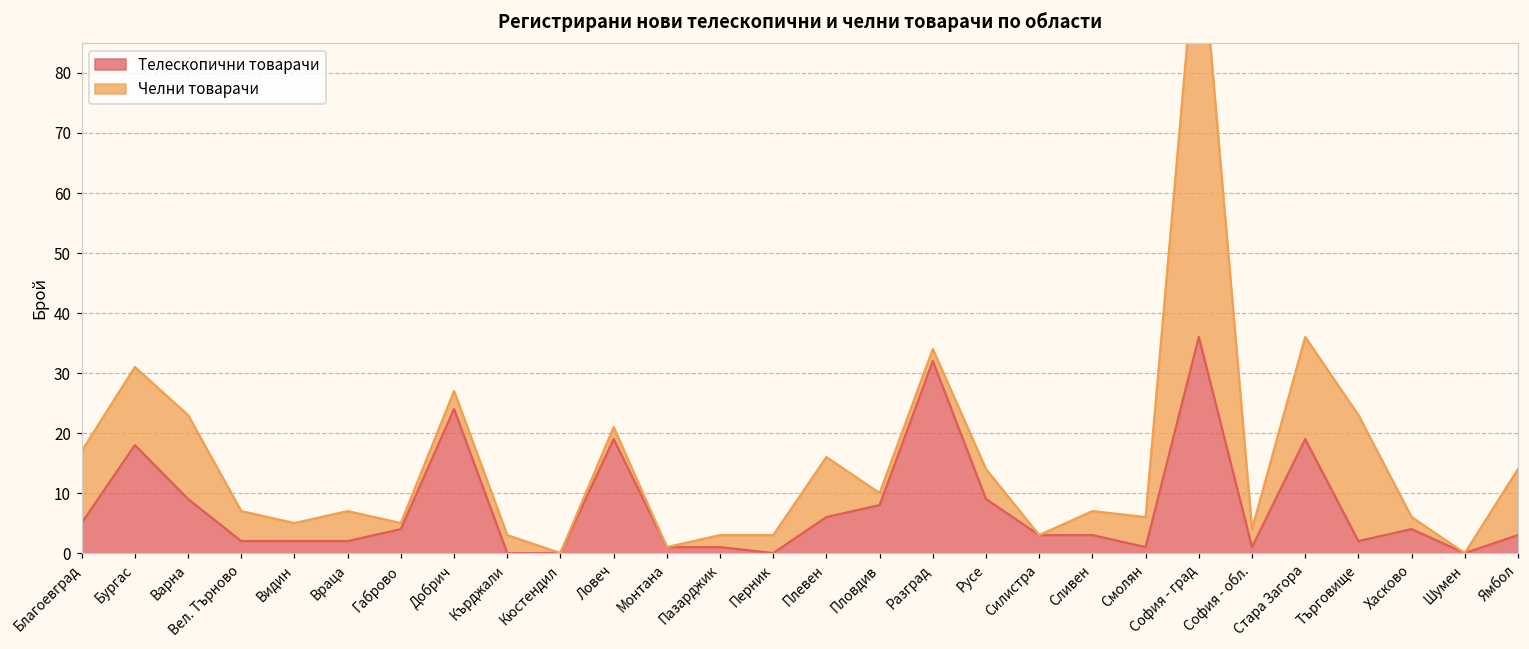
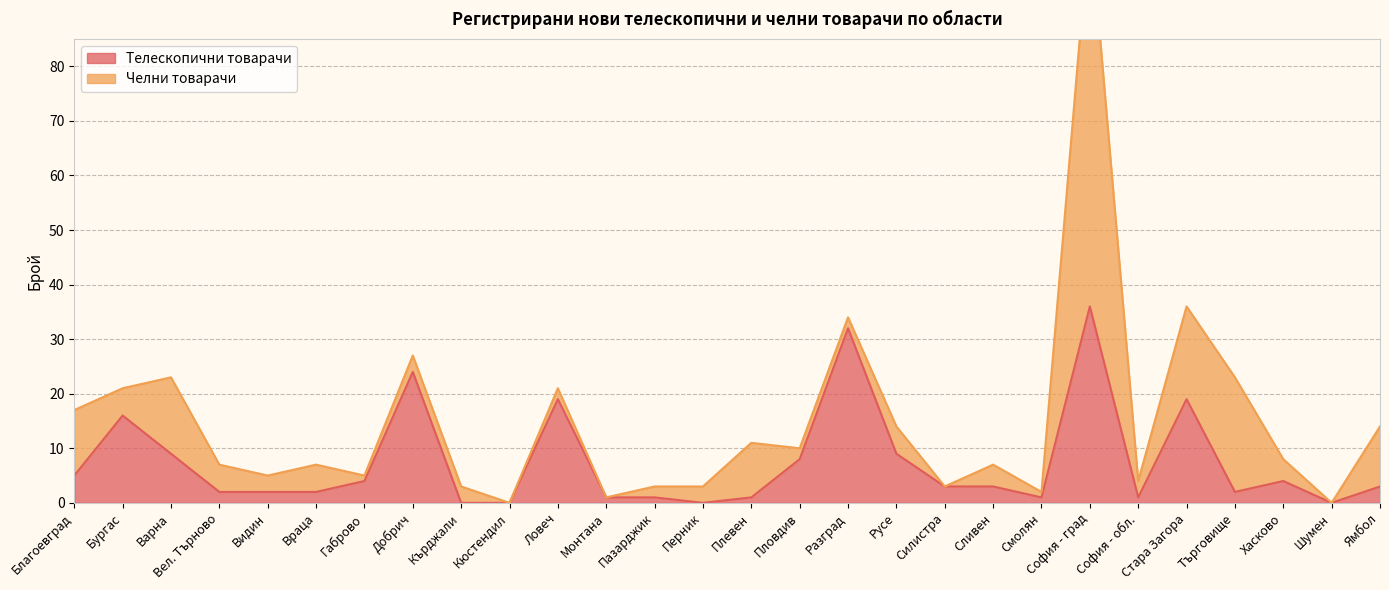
Телескопични товарачи, Бургас: 18 -> 16
Челни товарачи, Бургас: 13 -> 5
Телескопични товарачи, Плевен: 6 -> 1
Челни товарачи, Смолян: 5 -> 1
Челни товарачи, Хасково: 2 -> 4
